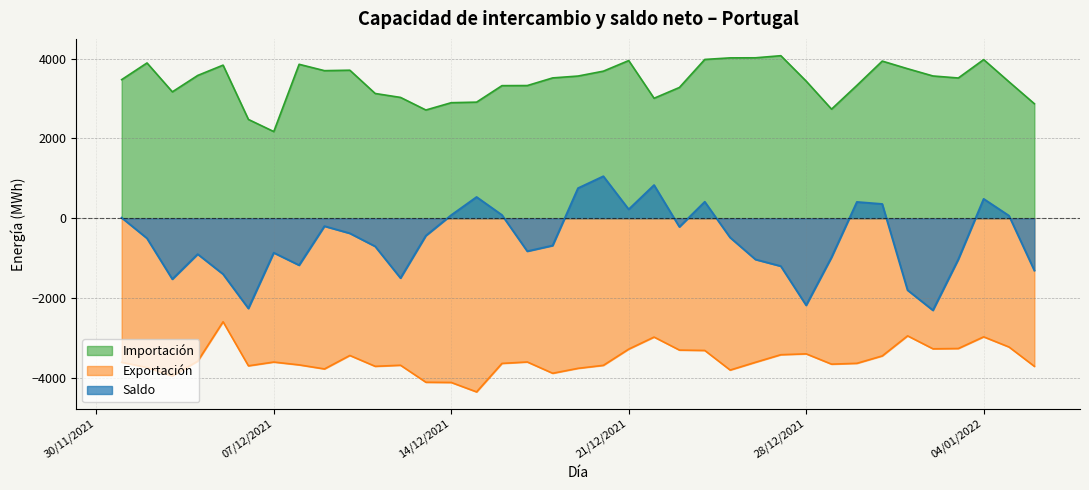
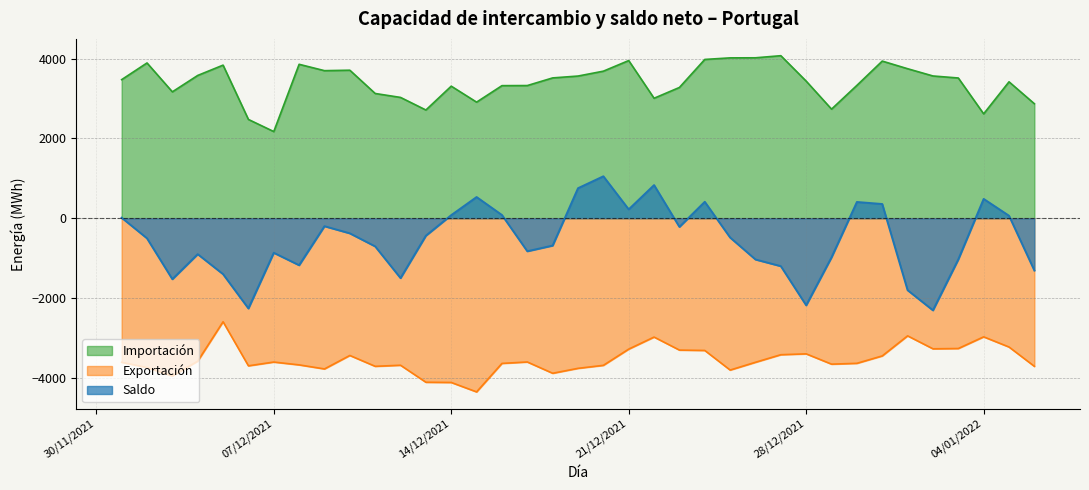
Importación, 14/12/2021: 2900 -> 3300
Importación, 04/01/2022: 4000 -> 2600
